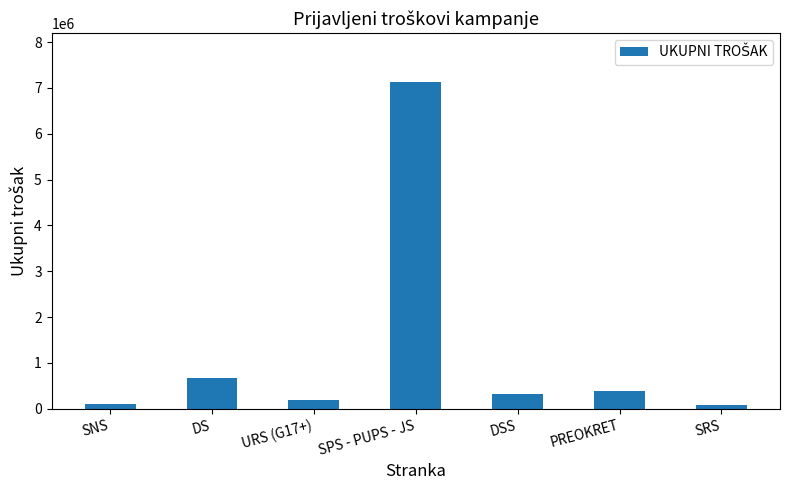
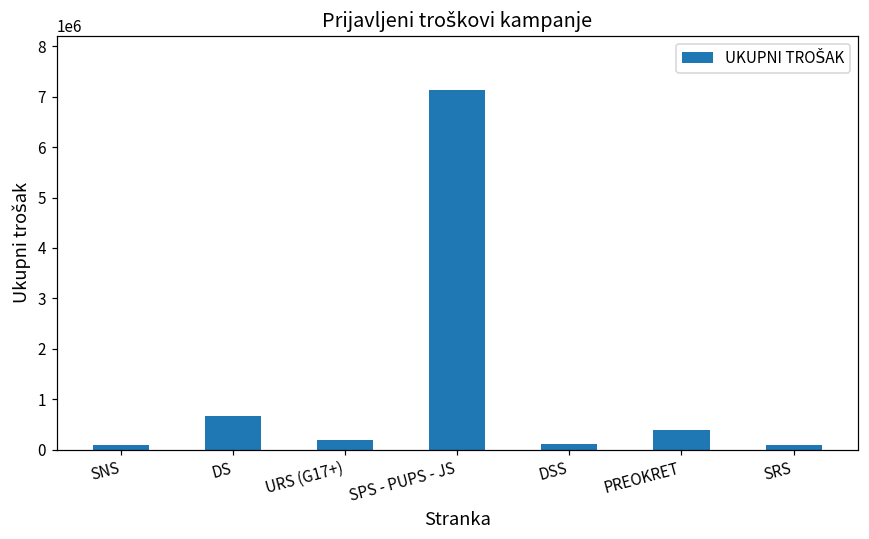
DSS: 300000 -> 100000
